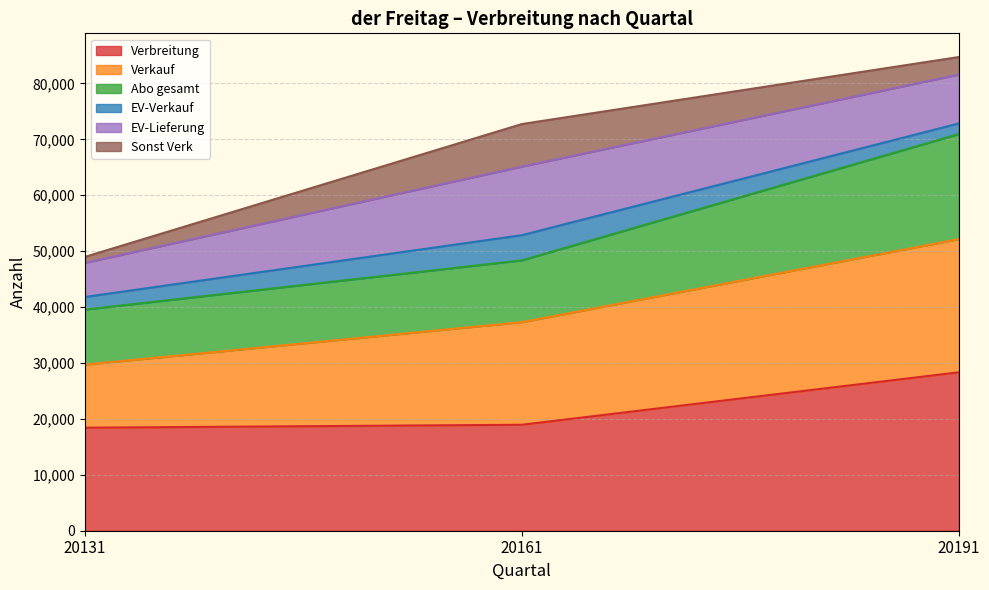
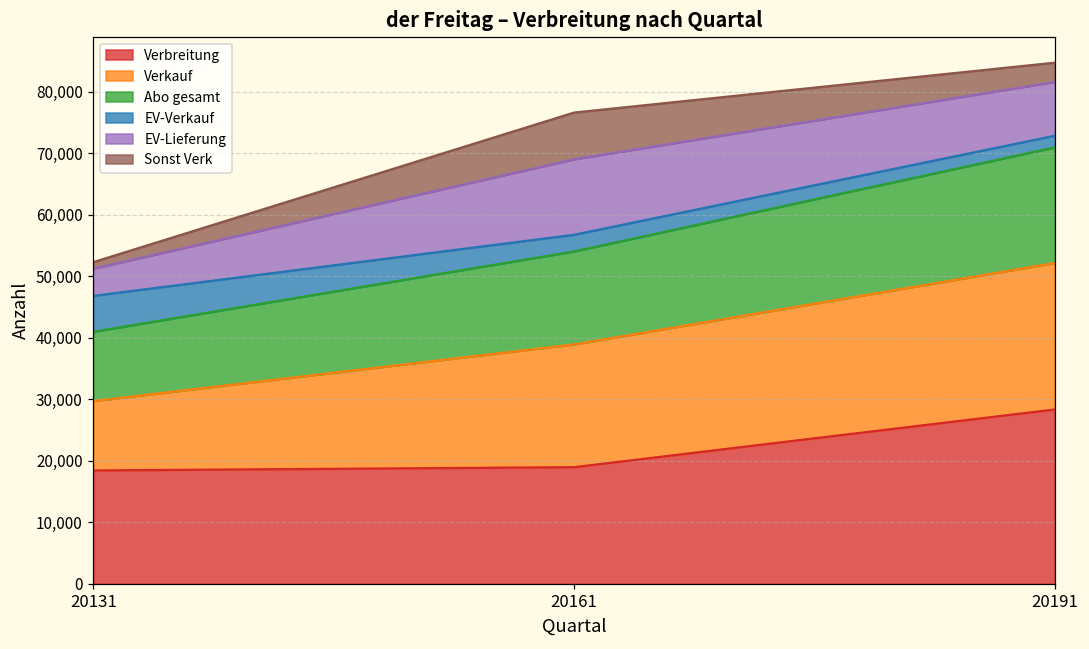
Abo gesamt, 20131: 10,000 -> 11,000
EV-Verkauf, 20131: 2,000 -> 6,000
EV-Lieferung, 20131: 6,000 -> 4,000
Verkauf, 20161: 18,000 -> 20,000
Abo gesamt, 20161: 11,000 -> 15,000
EV-Verkauf, 20161: 5,000 -> 3,000
